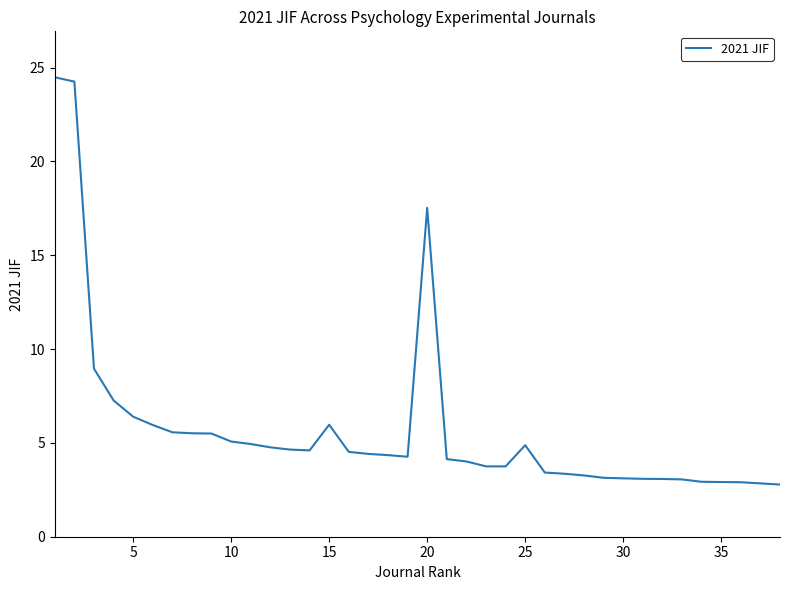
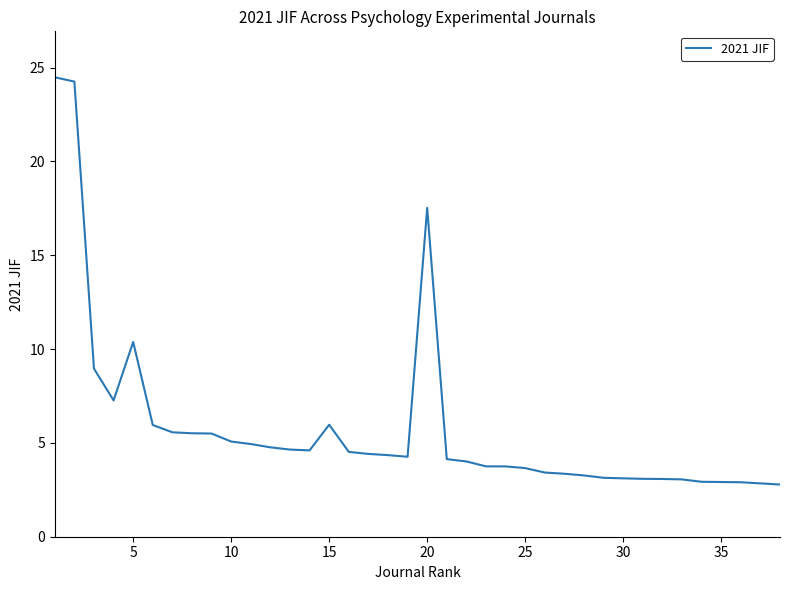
5: 6.4 -> 10.4
25: 4.9 -> 3.7
